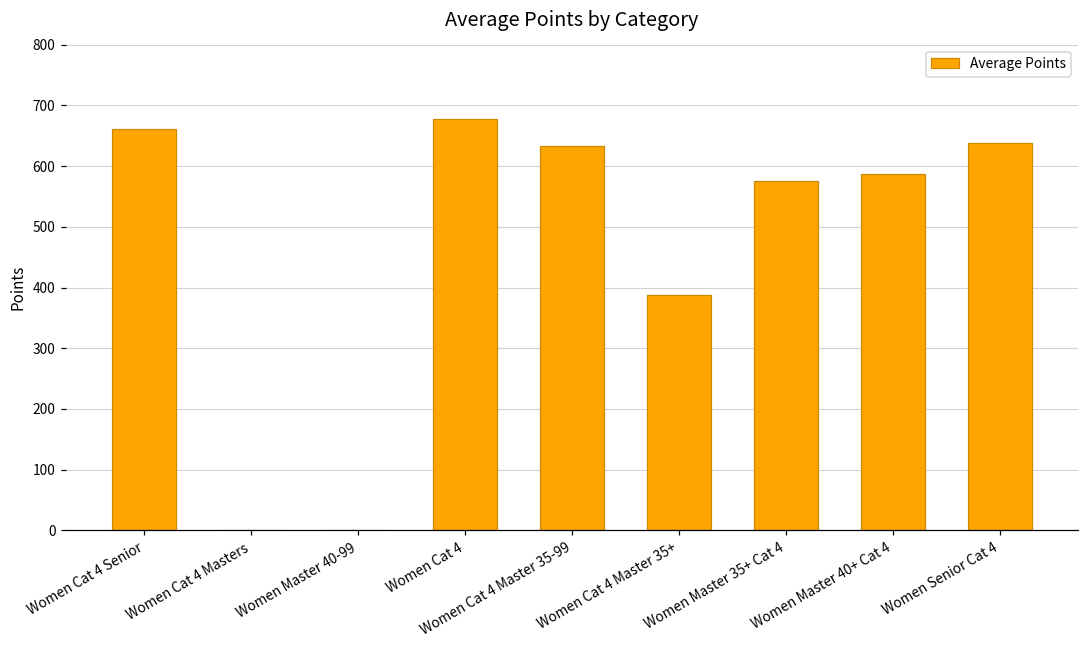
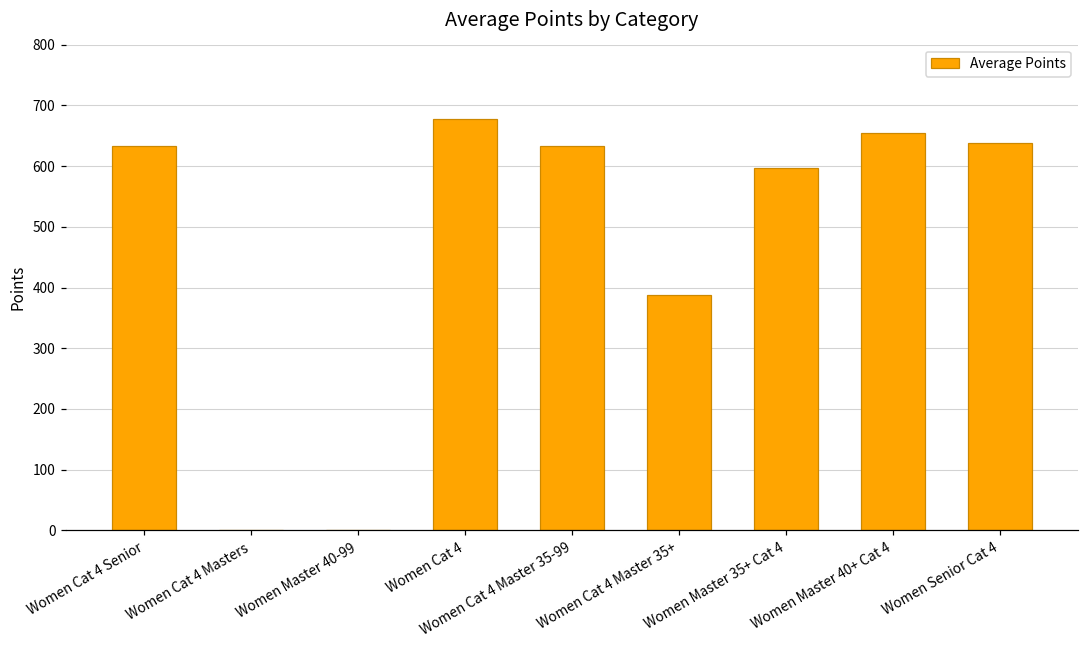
Women Cat 4 Senior: 660 -> 630
Women Master 35+ Cat 4: 580 -> 600
Women Master 40+ Cat 4: 590 -> 660
